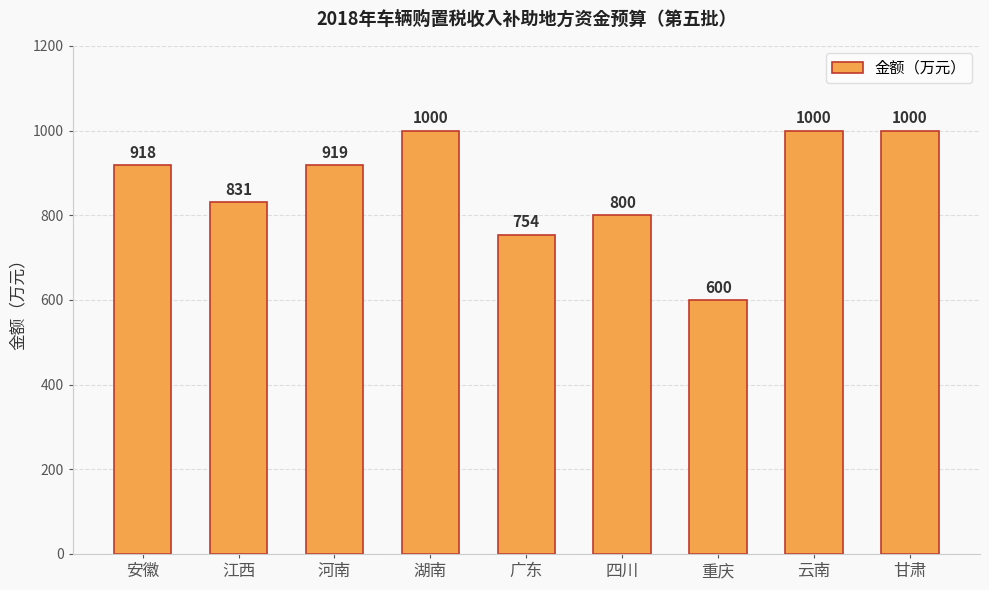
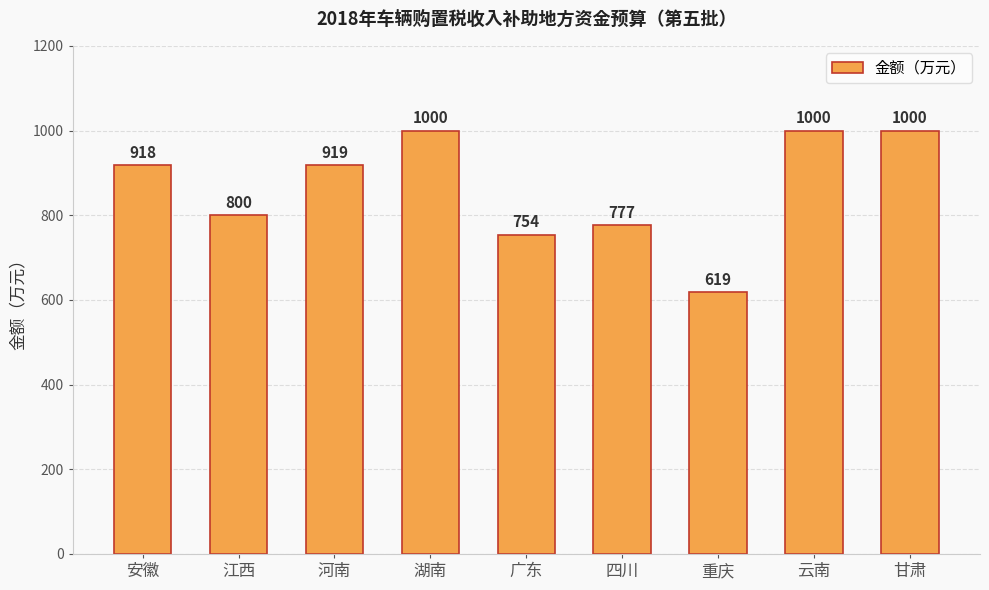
江西: 831 -> 800
四川: 800 -> 777
重庆: 600 -> 619
